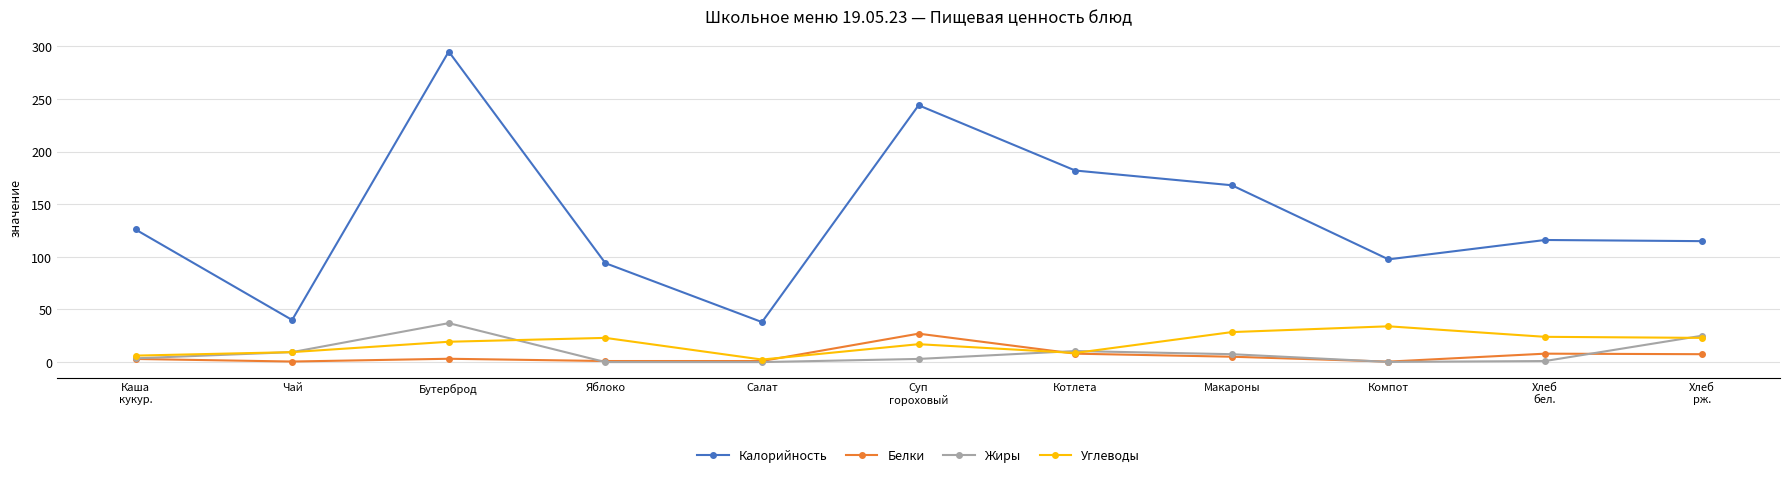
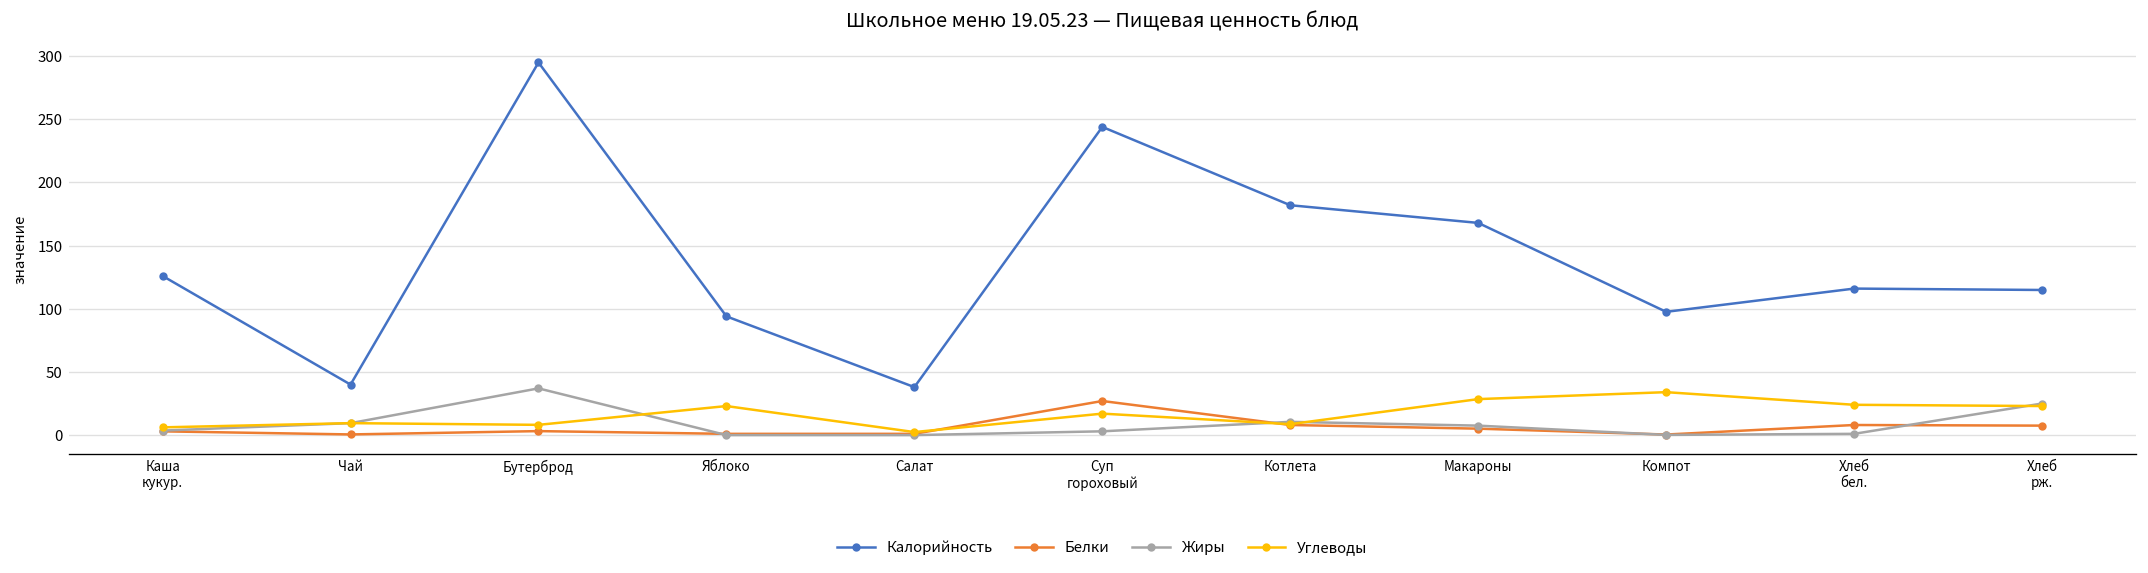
Углеводы, Бутерброд: 19 -> 8
